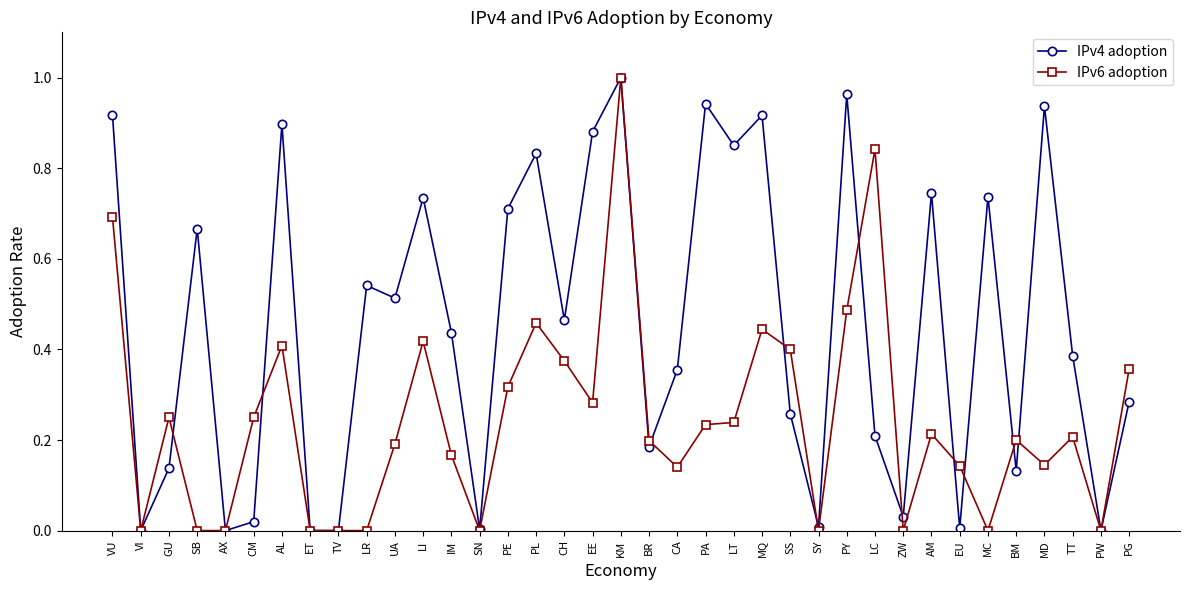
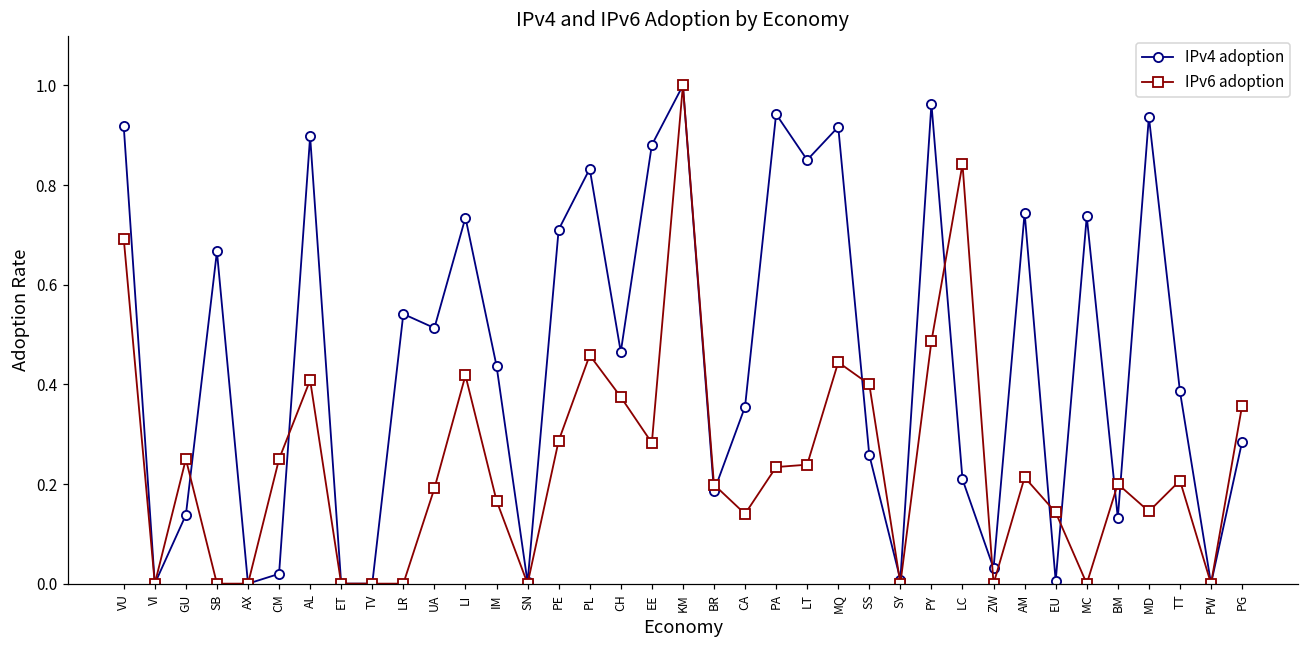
IPv6 adoption, PE: 0.32 -> 0.29
